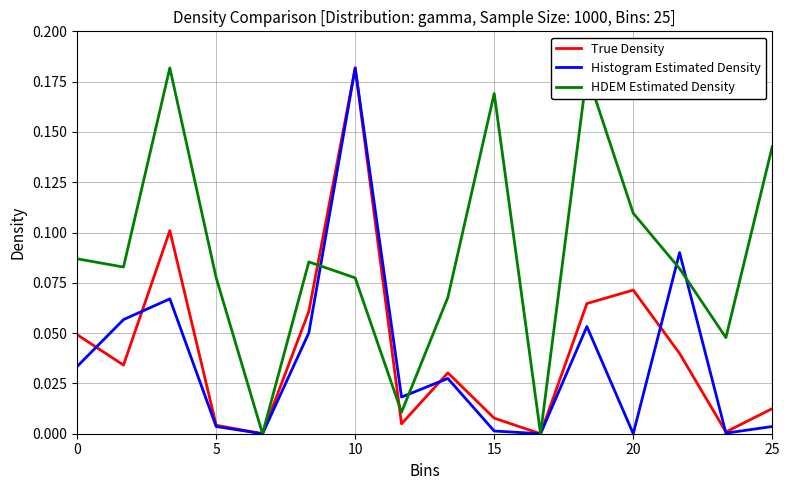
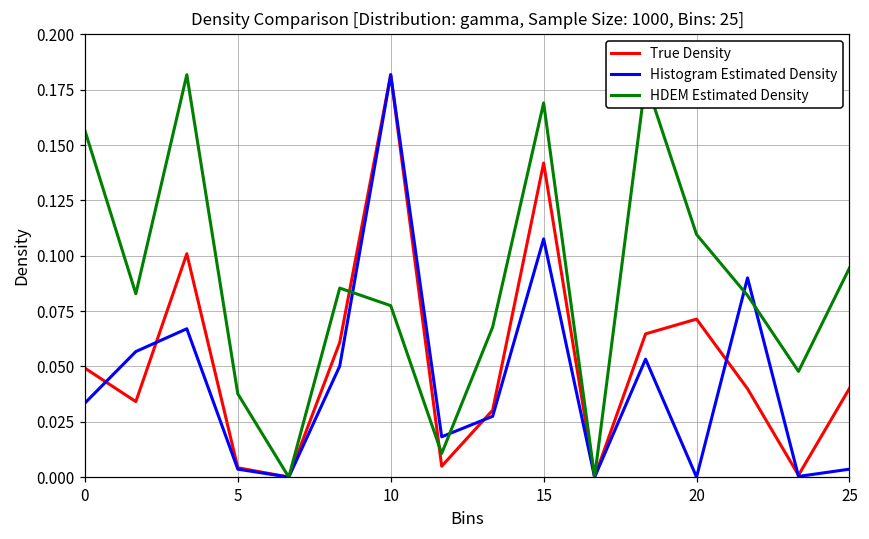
HDEM Estimated Density, 0: 0.087 -> 0.157
HDEM Estimated Density, 5: 0.078 -> 0.038
True Density, 15: 0.008 -> 0.142
Histogram Estimated Density, 15: 0.001 -> 0.108
True Density, 25: 0.012 -> 0.040
HDEM Estimated Density, 25: 0.143 -> 0.094
